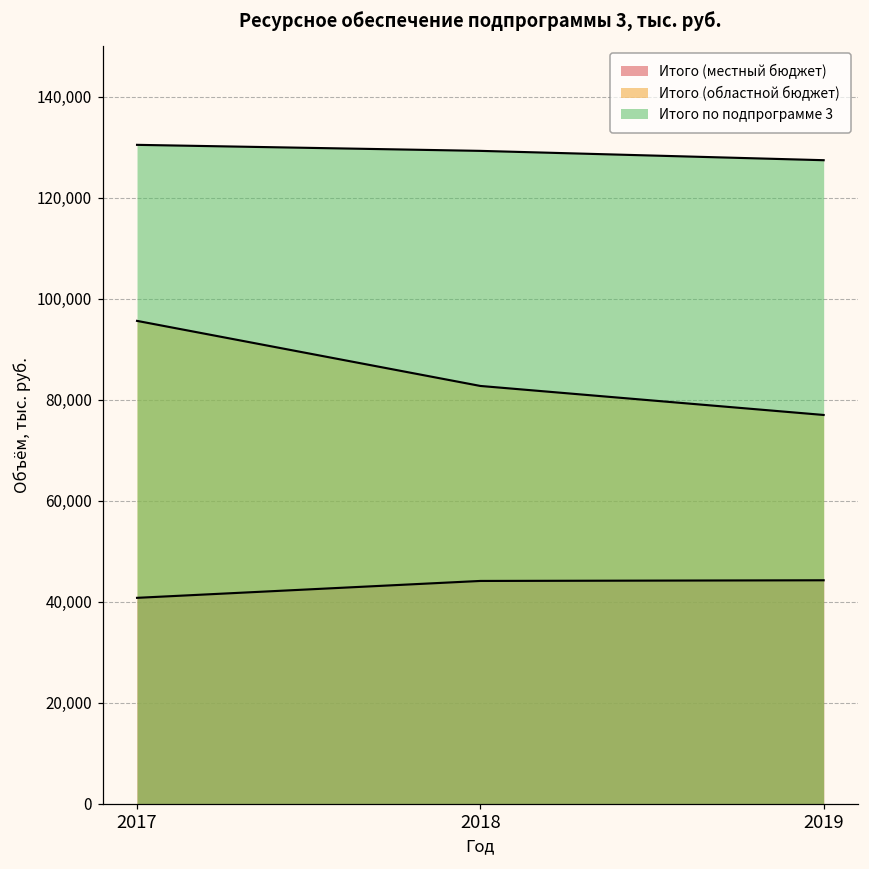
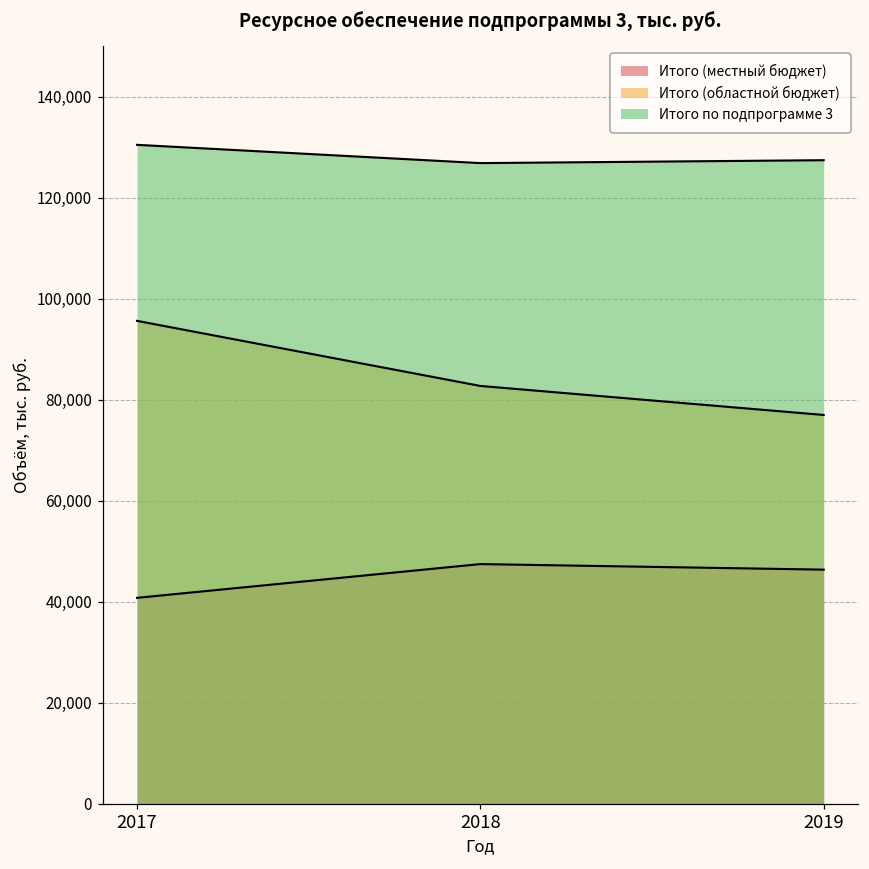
Итого (местный бюджет), 2018: 44,000 -> 47,000
Итого по подпрограмме 3, 2018: 129,000 -> 127,000
Итого (местный бюджет), 2019: 44,000 -> 46,000
